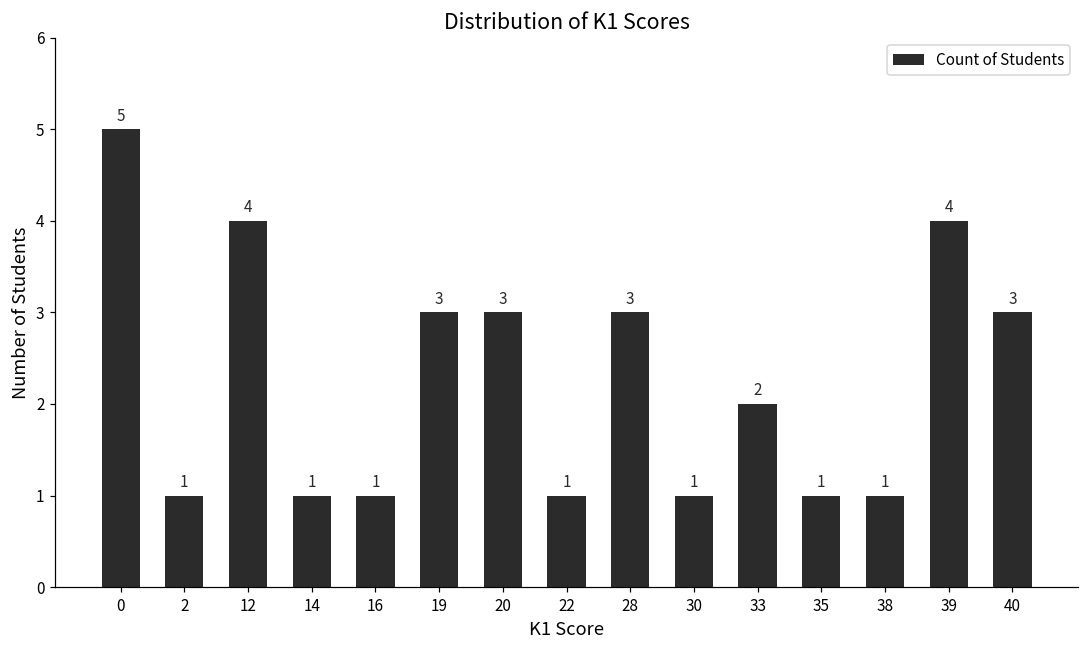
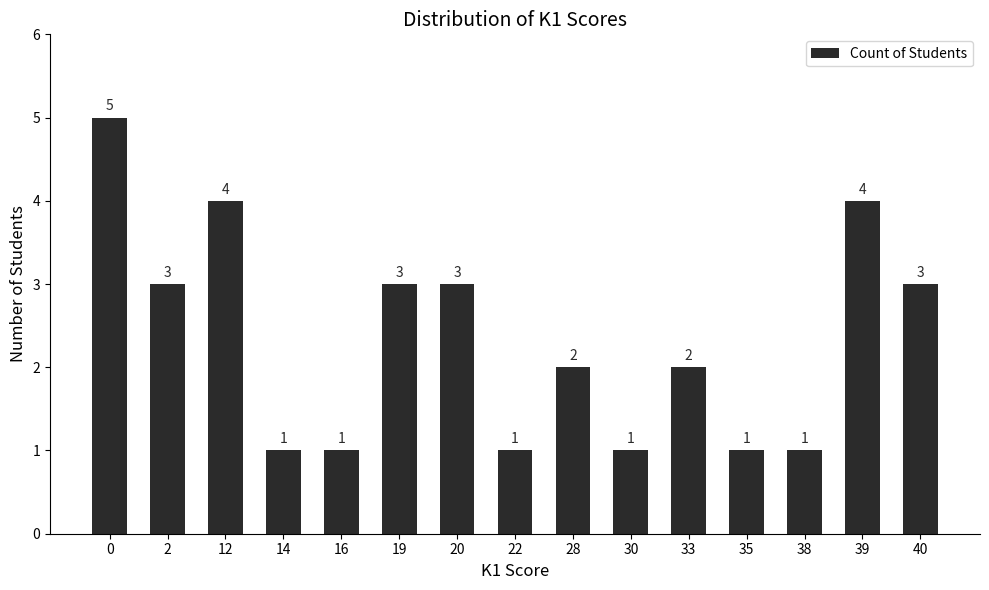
2: 1 -> 3
28: 3 -> 2
